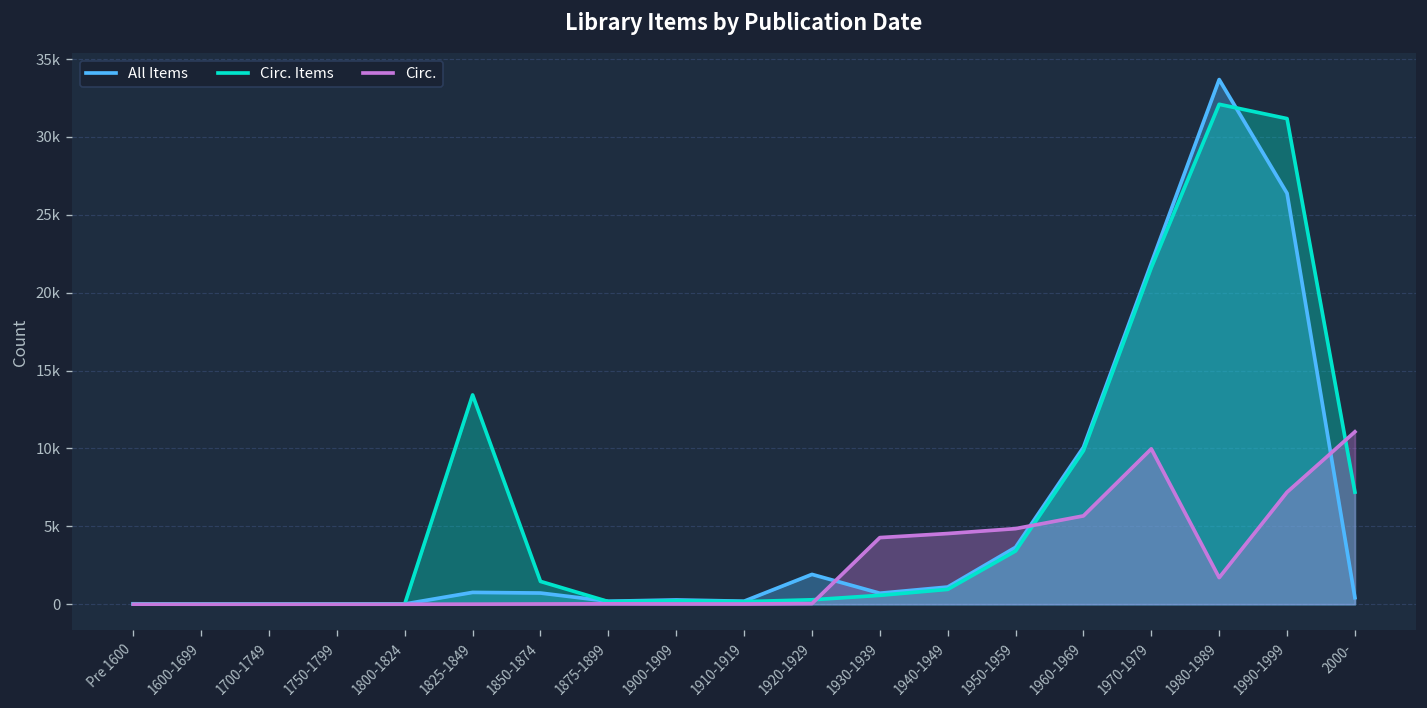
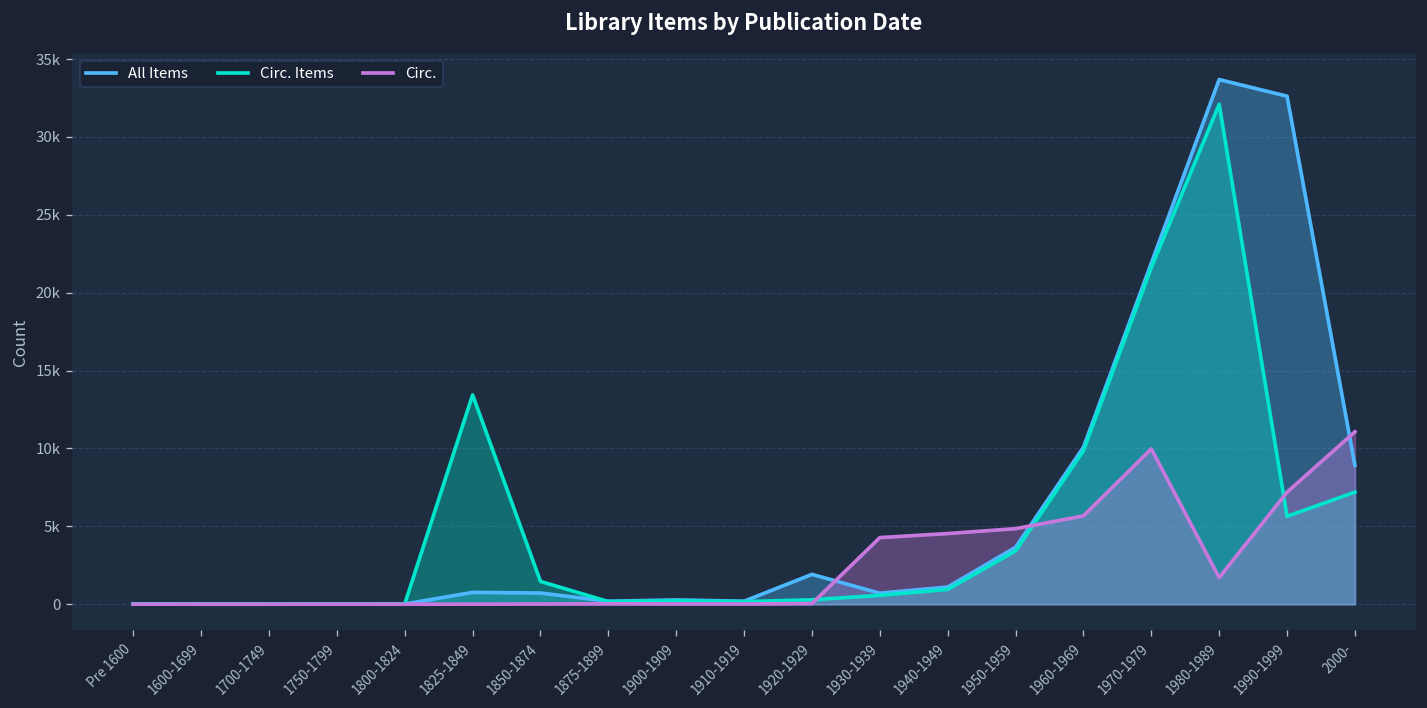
All Items, 1990-1999: 26400 -> 32600
Circ. Items, 1990-1999: 31200 -> 5600
All Items, 2000-: 400 -> 8900
